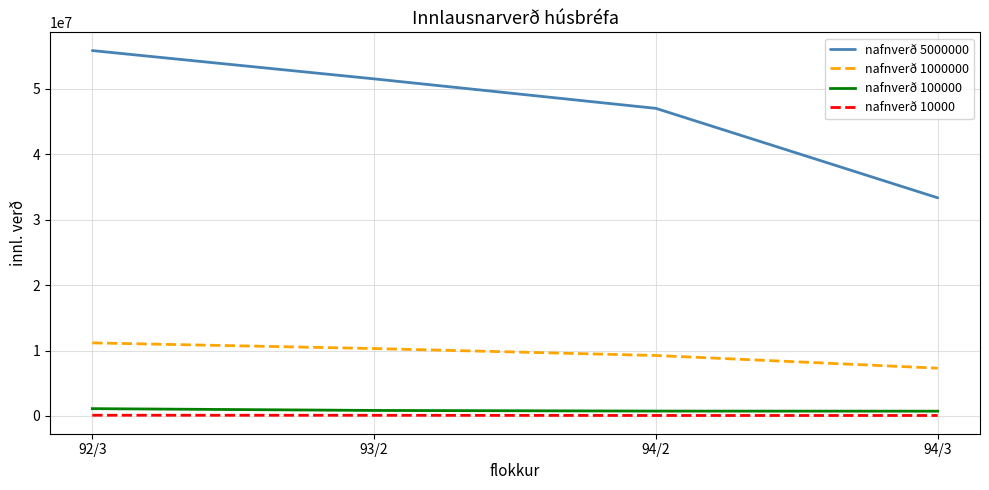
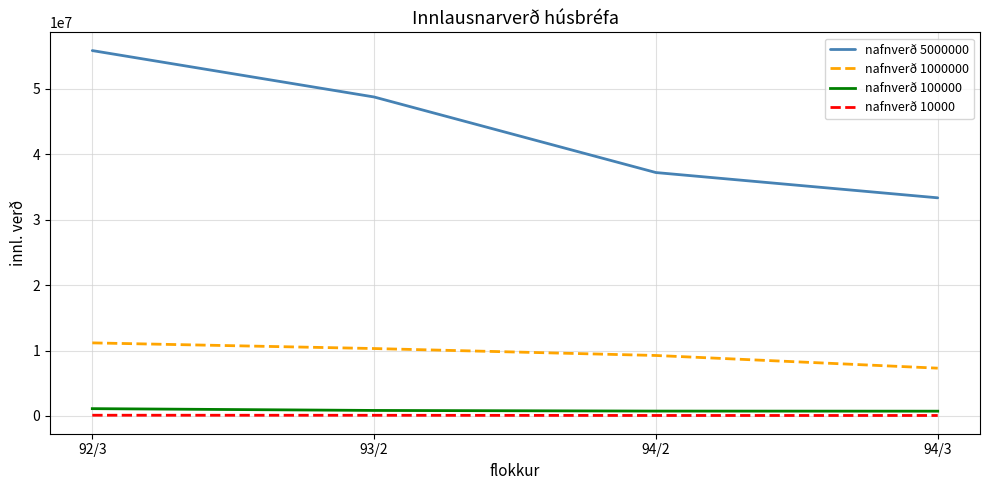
nafnverð 5000000, 93/2: 52000000 -> 49000000
nafnverð 5000000, 94/2: 47000000 -> 37000000
